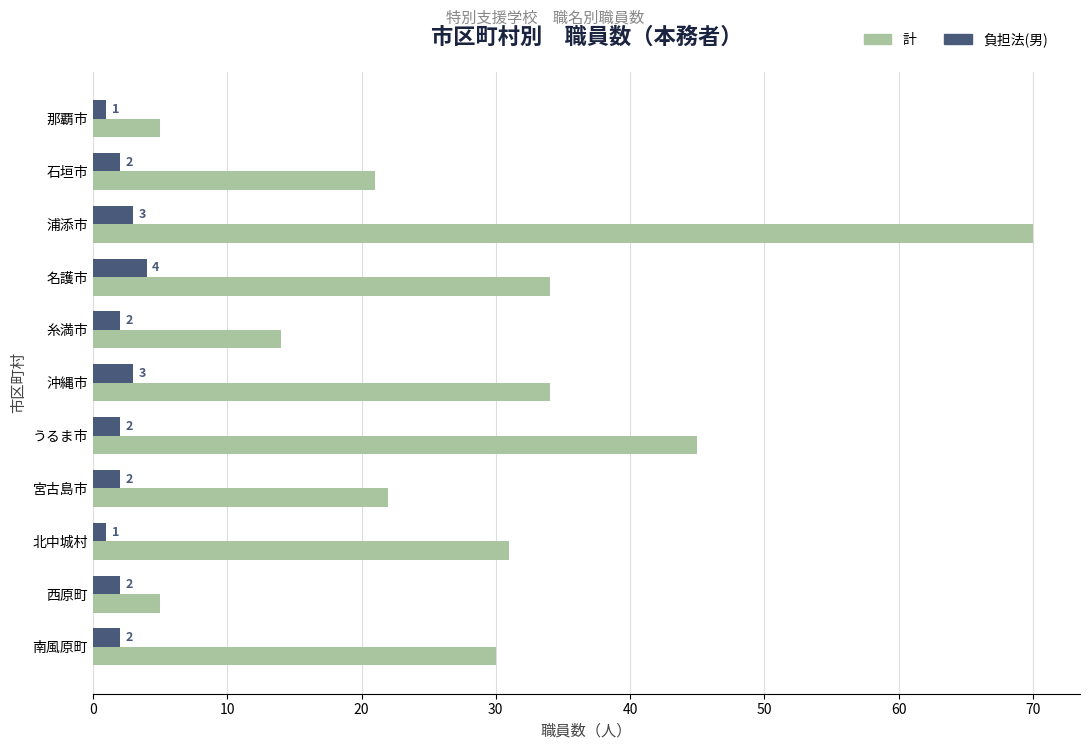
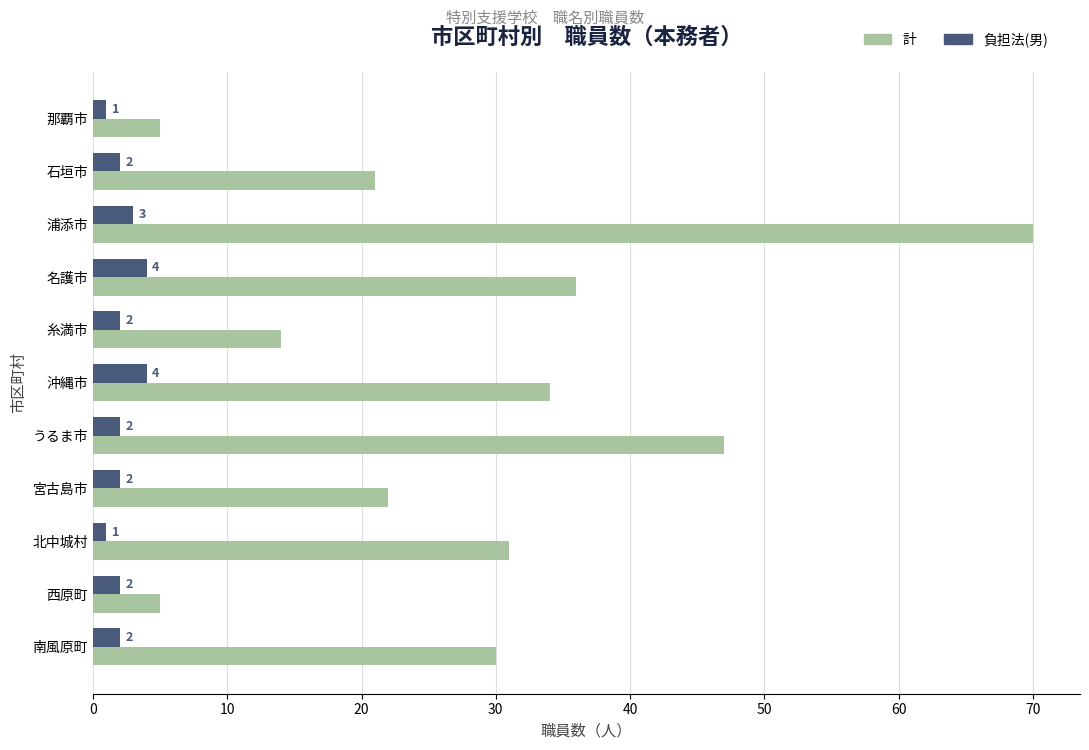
計, 名護市: 34 -> 36
負担法(男), 沖縄市: 3 -> 4
計, うるま市: 45 -> 47
